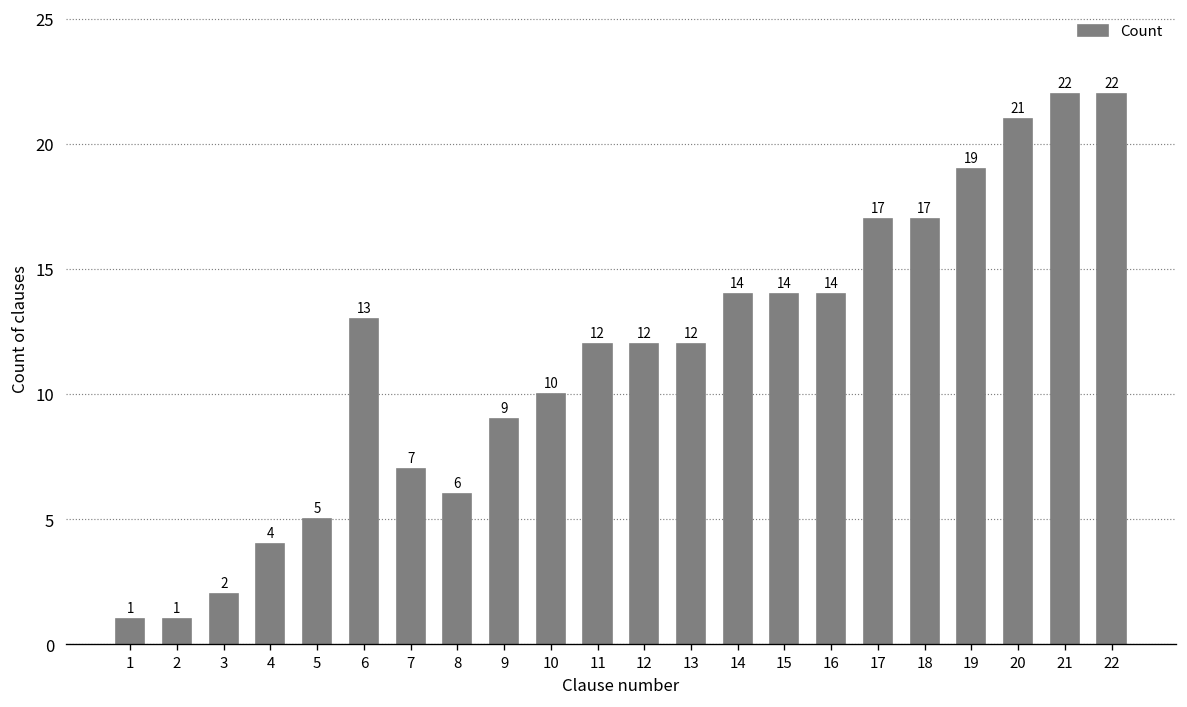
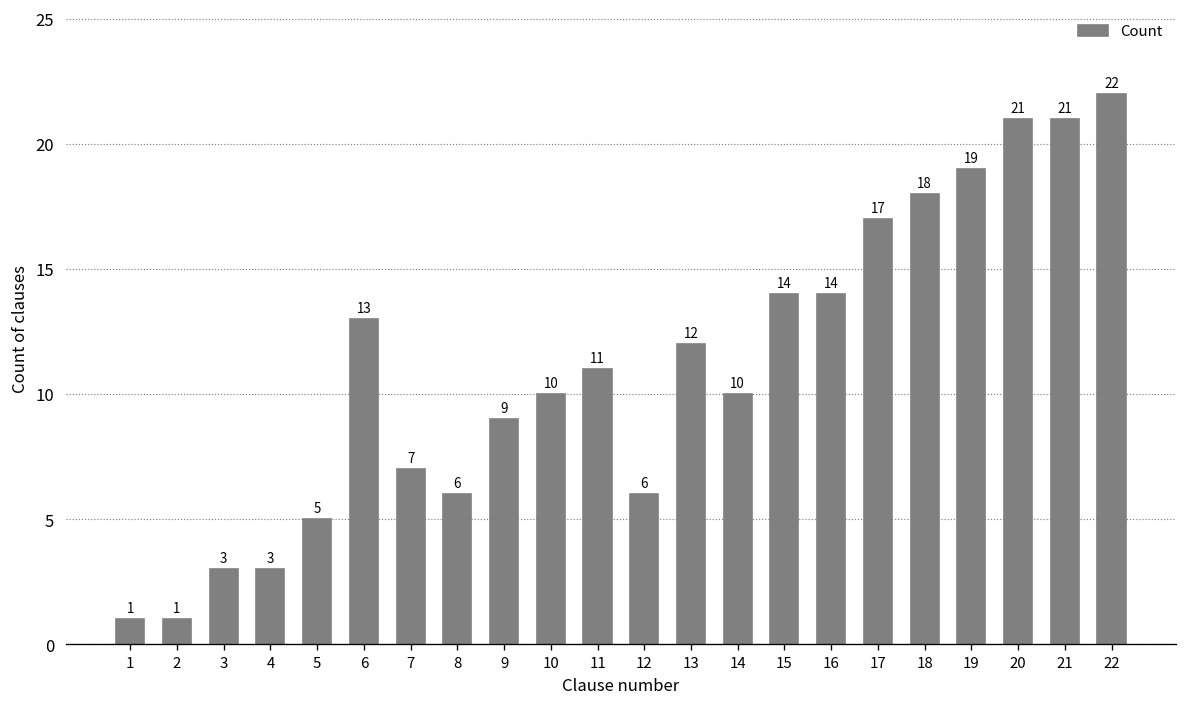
3: 2 -> 3
4: 4 -> 3
11: 12 -> 11
12: 12 -> 6
14: 14 -> 10
18: 17 -> 18
21: 22 -> 21
